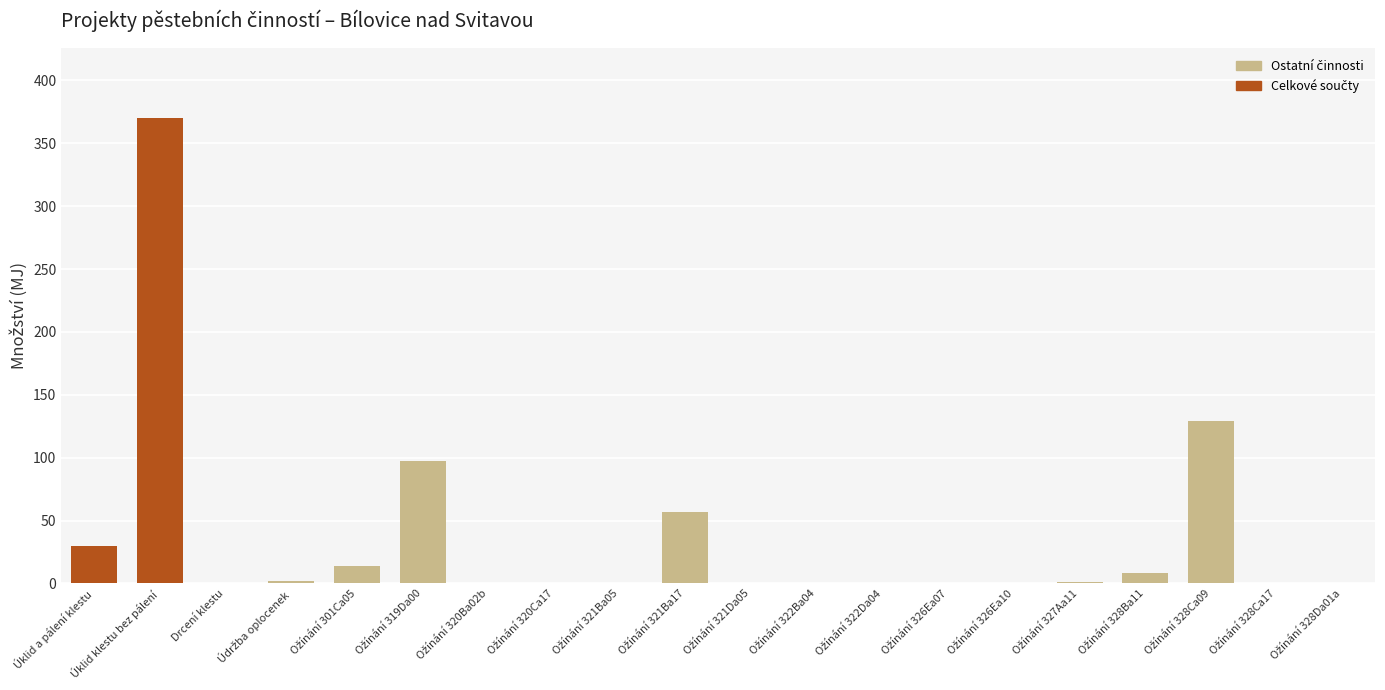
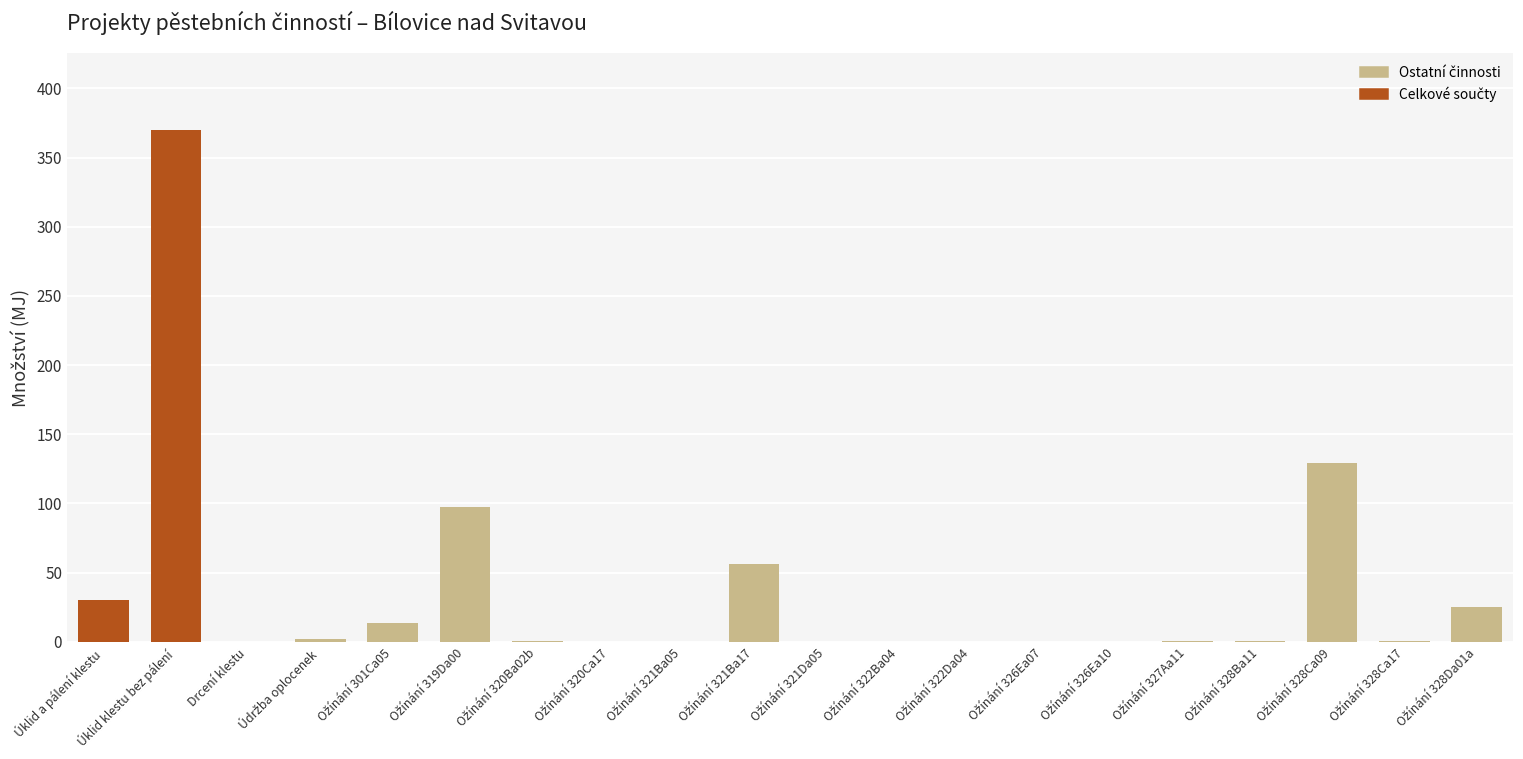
Ožínání 328Ba11: 8 -> 0
Ožínání 328Da01a: 0 -> 25
